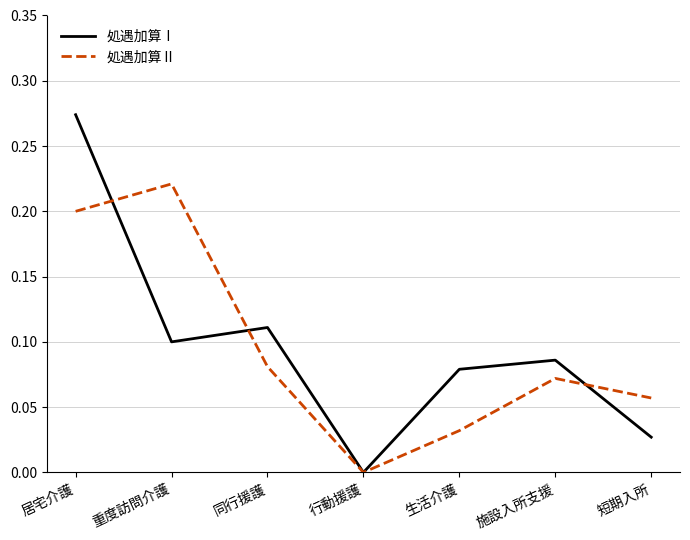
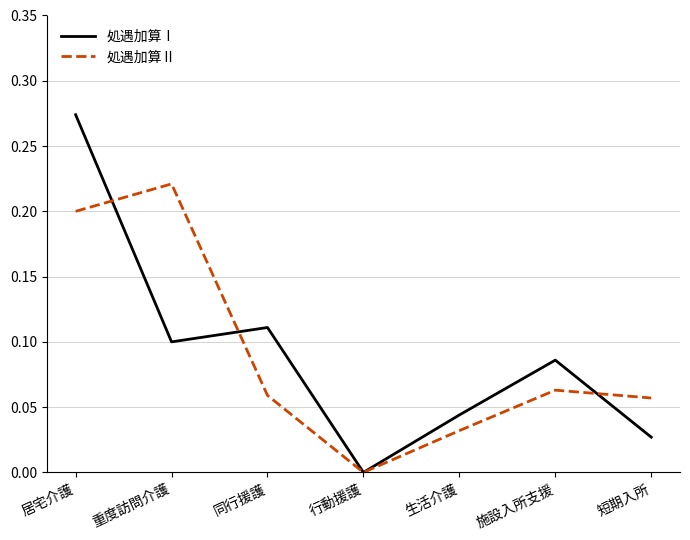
処遇加算Ⅱ, 同行援護: 0.081 -> 0.059
処遇加算Ⅰ, 生活介護: 0.079 -> 0.044
処遇加算Ⅱ, 施設入所支援: 0.072 -> 0.063
